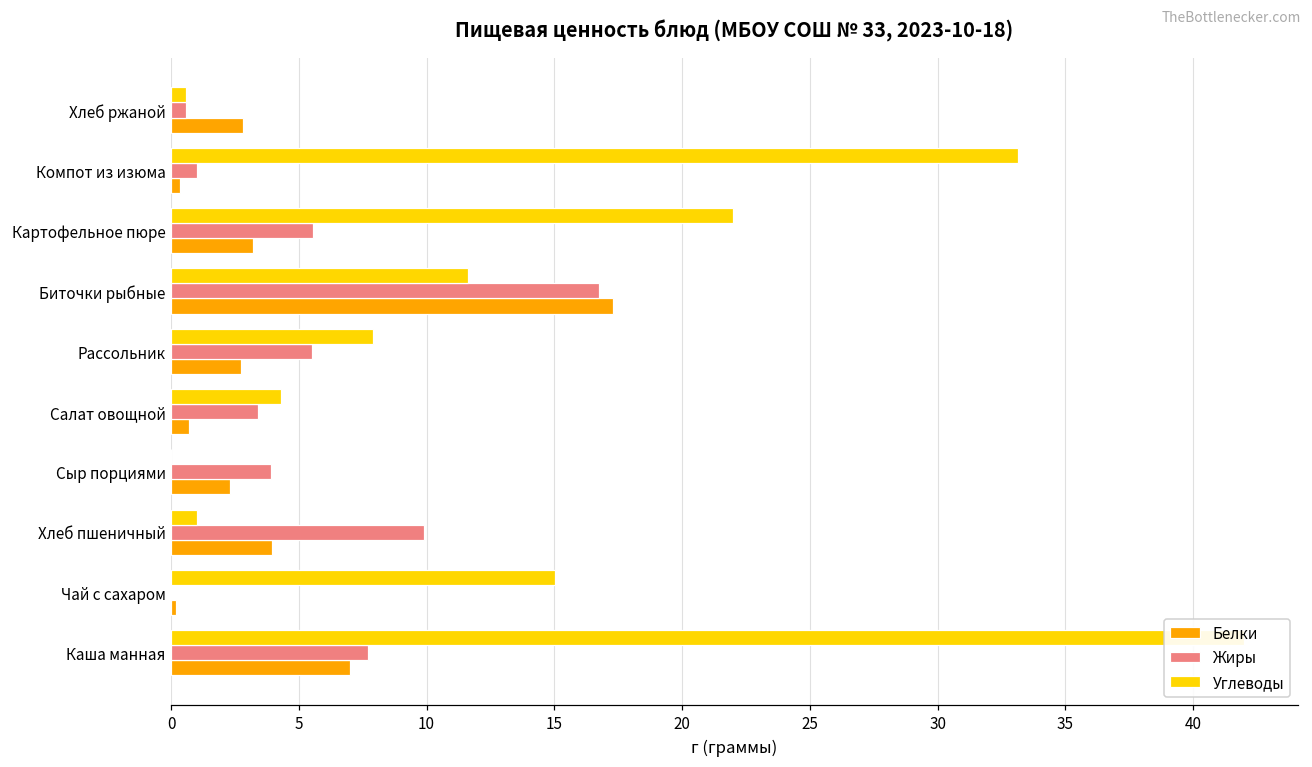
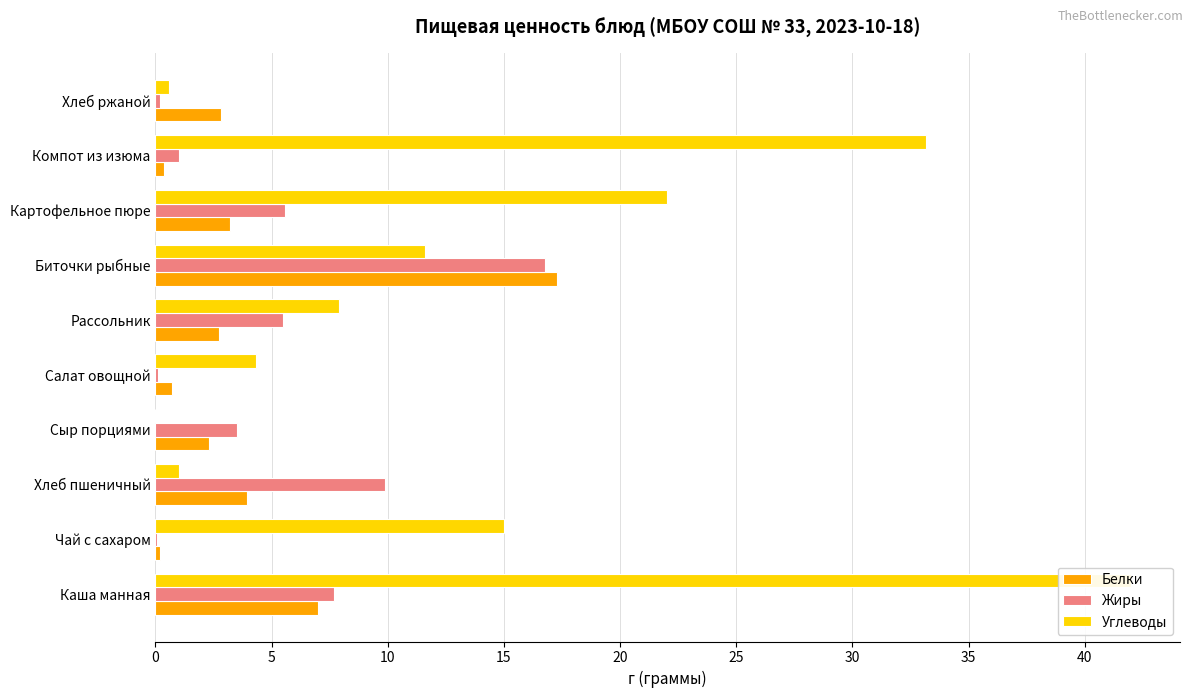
Жиры, Хлеб ржаной: 0.6 -> 0.2
Жиры, Салат овощной: 3.4 -> 0.1
Жиры, Сыр порциями: 3.9 -> 3.5
